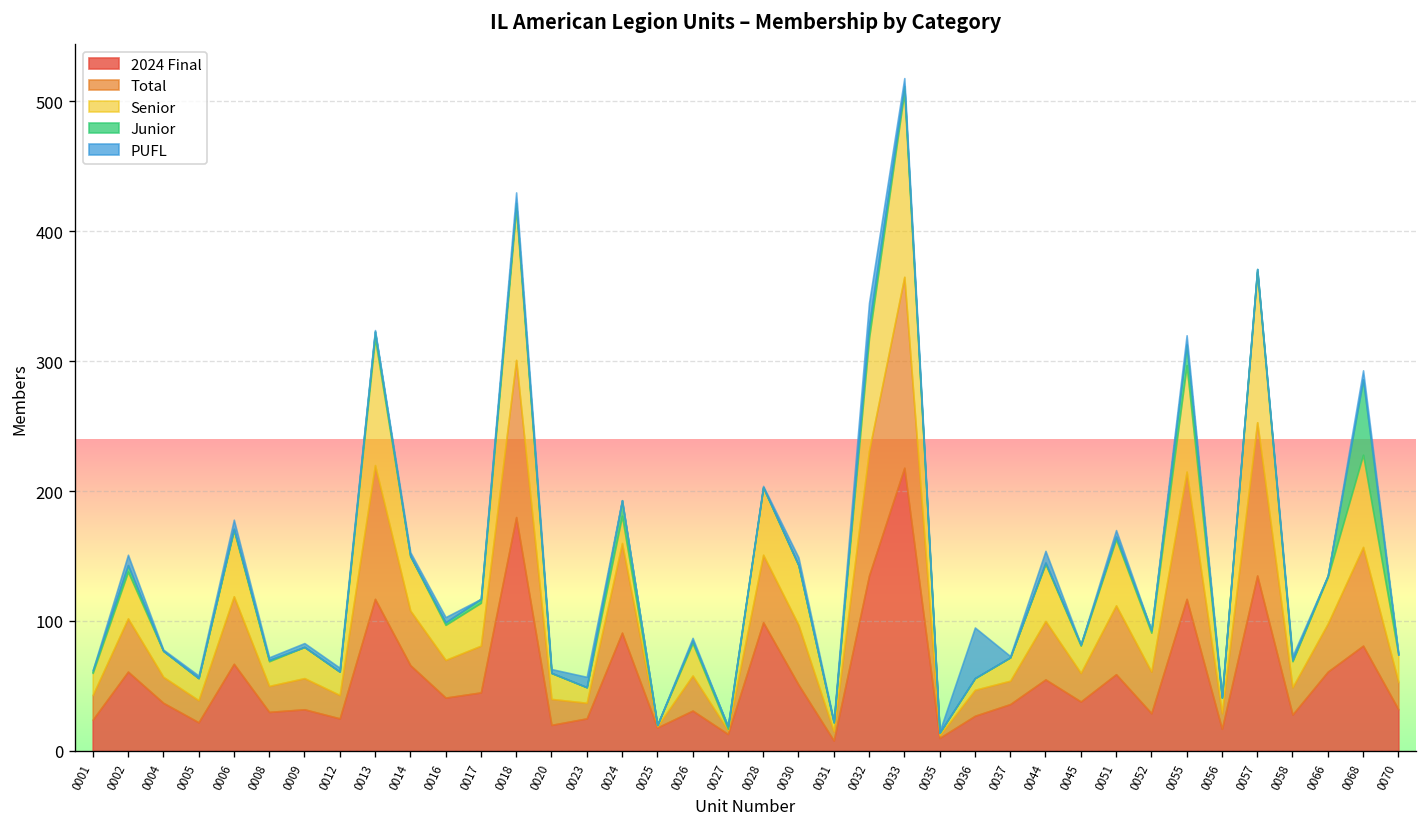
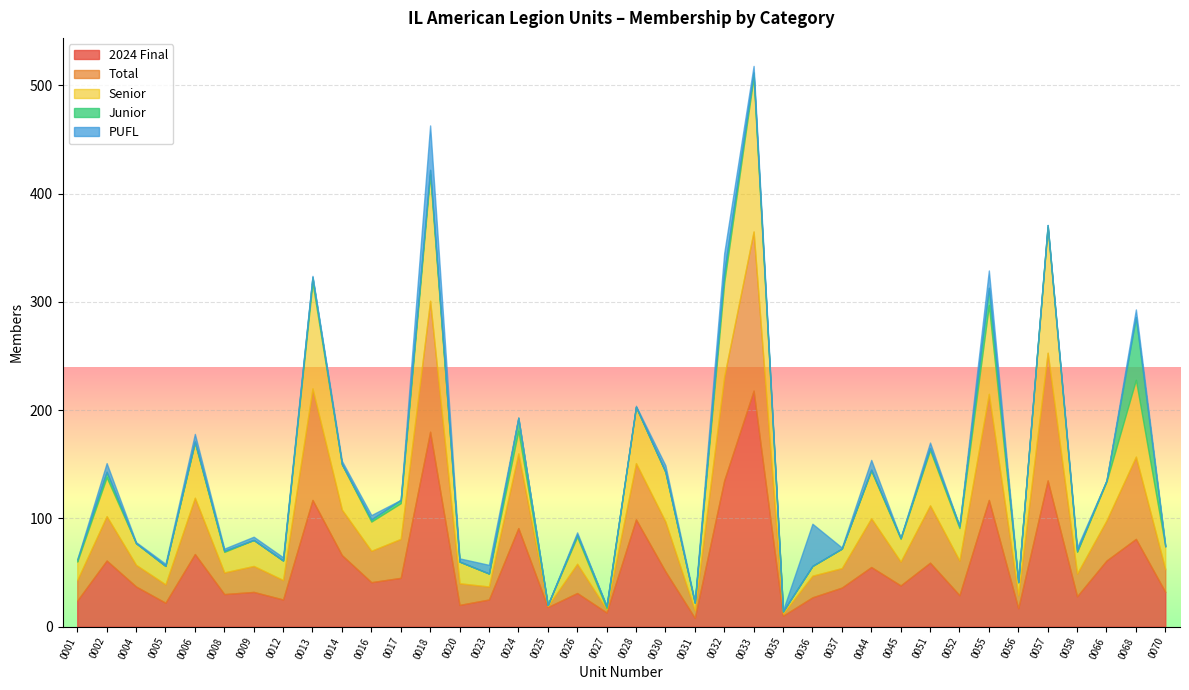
PUFL, 0018: 8 -> 41
PUFL, 0055: 7 -> 16
